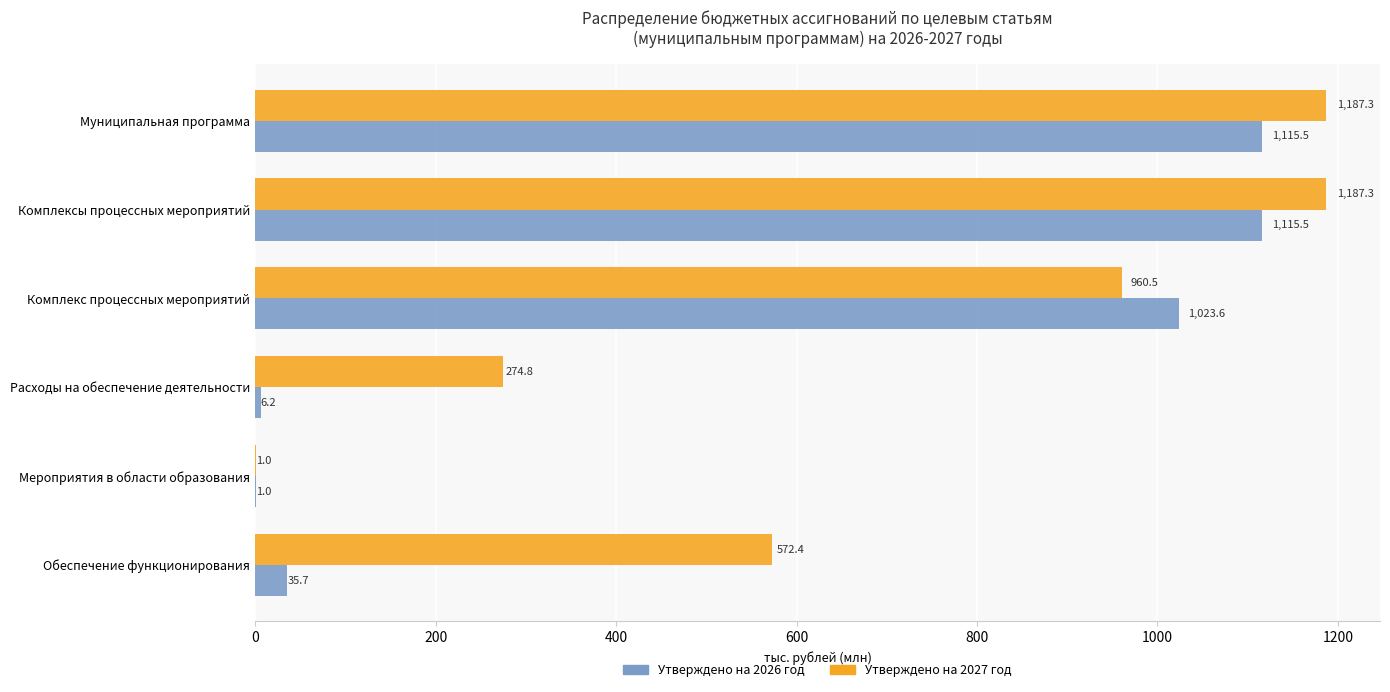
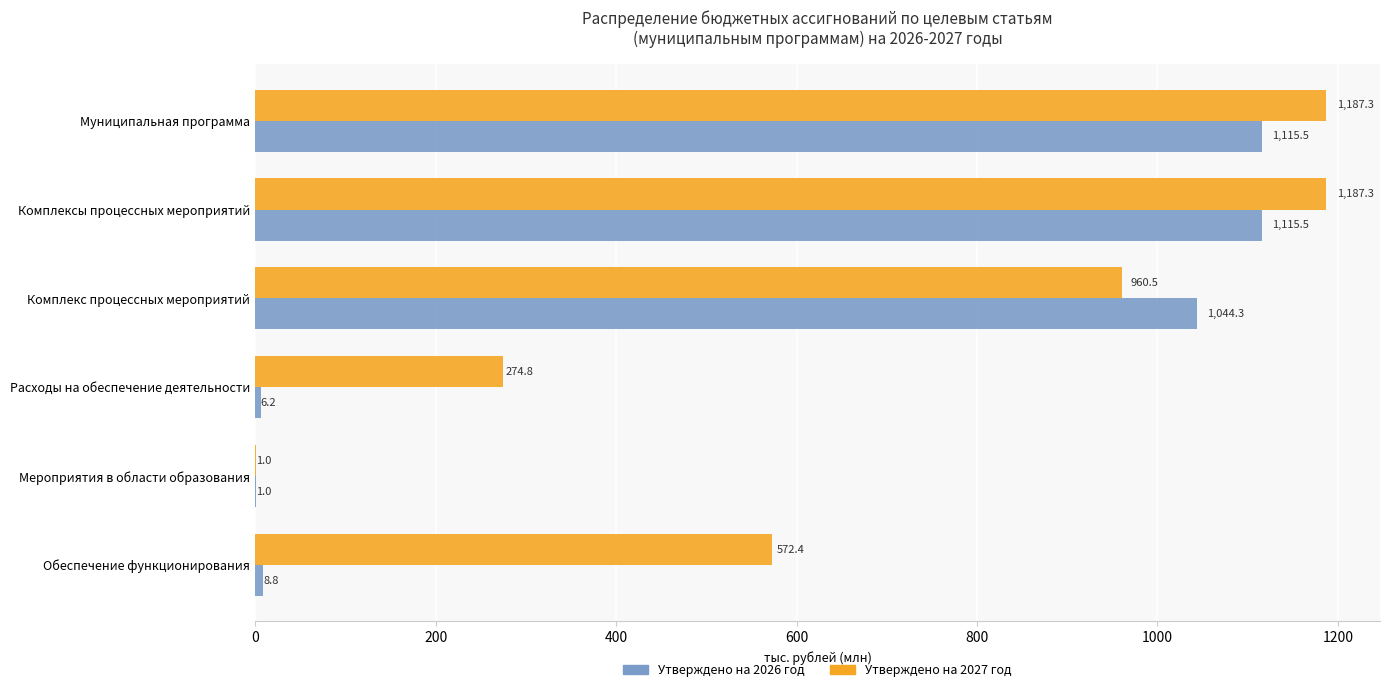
Утверждено на 2026 год, Комплекс процессных мероприятий: 1,023.6 -> 1,044.3
Утверждено на 2026 год, Обеспечение функционирования: 35.7 -> 8.8
